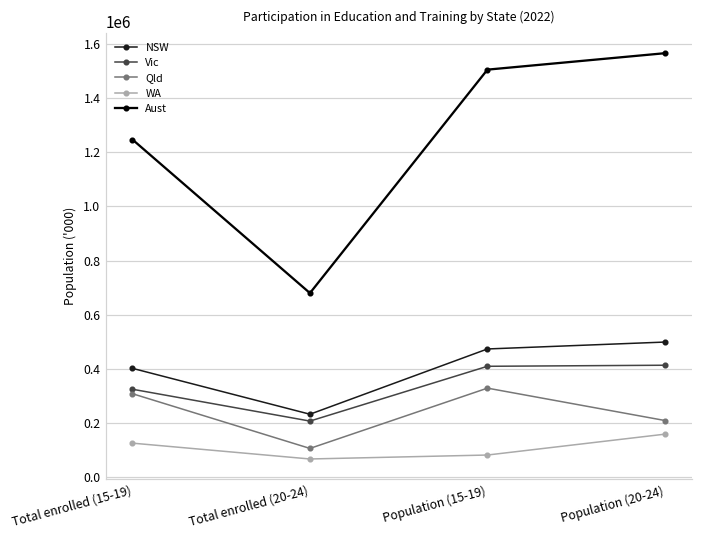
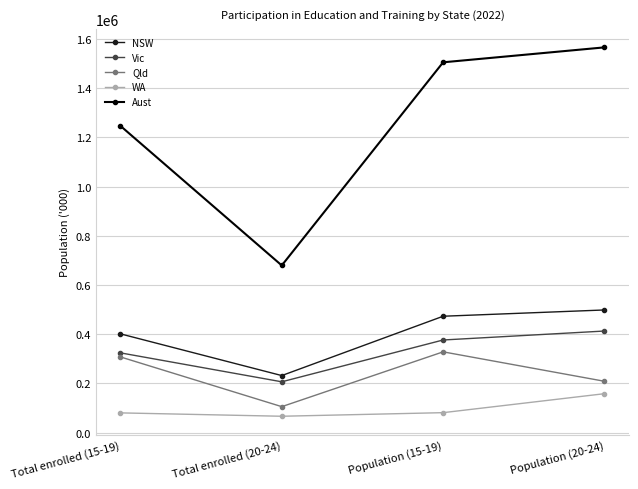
WA, Total enrolled (15-19): 130000 -> 80000
Vic, Population (15-19): 410000 -> 380000
